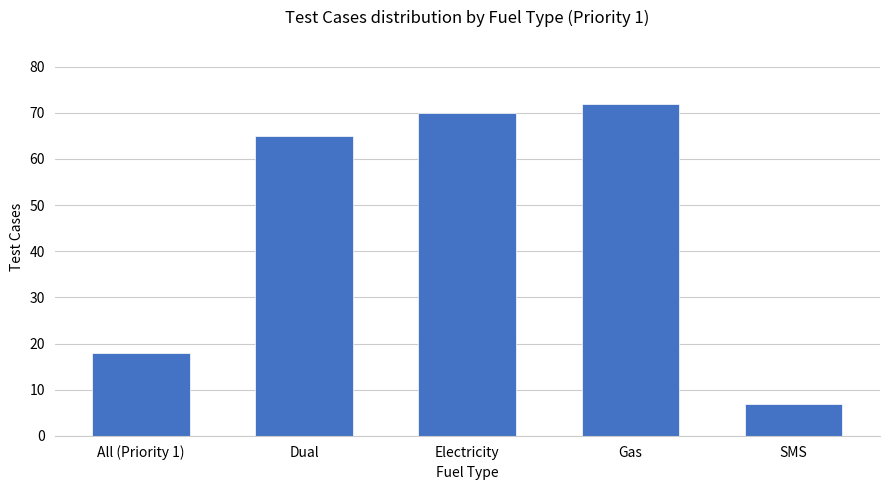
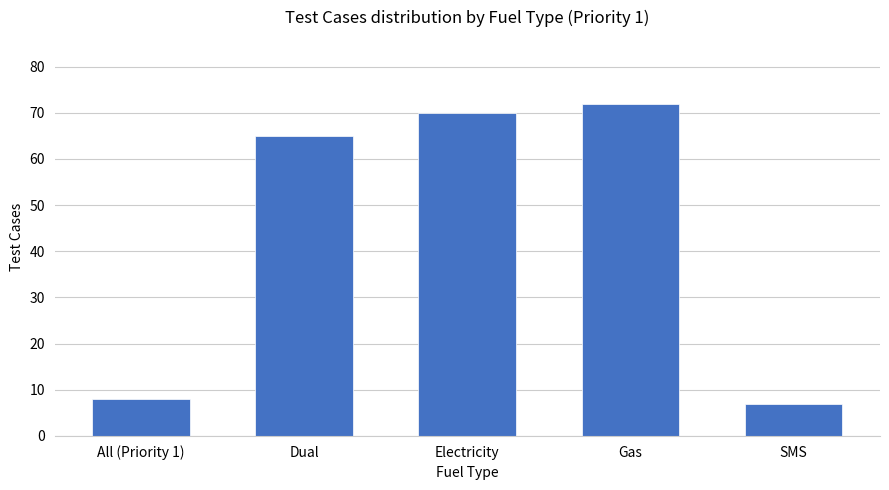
All (Priority 1): 18 -> 8
